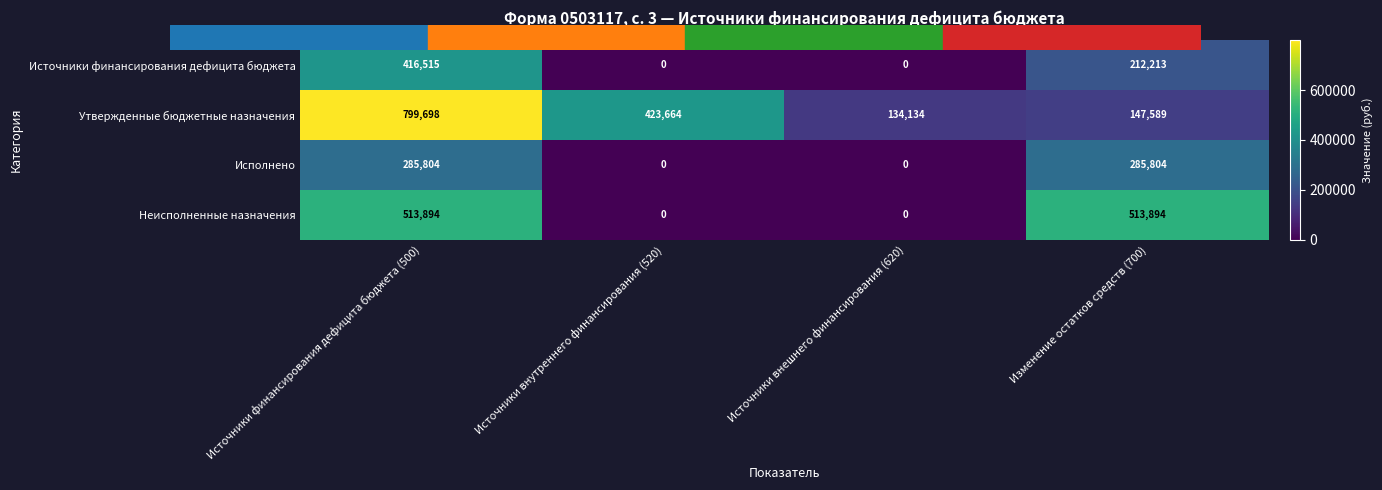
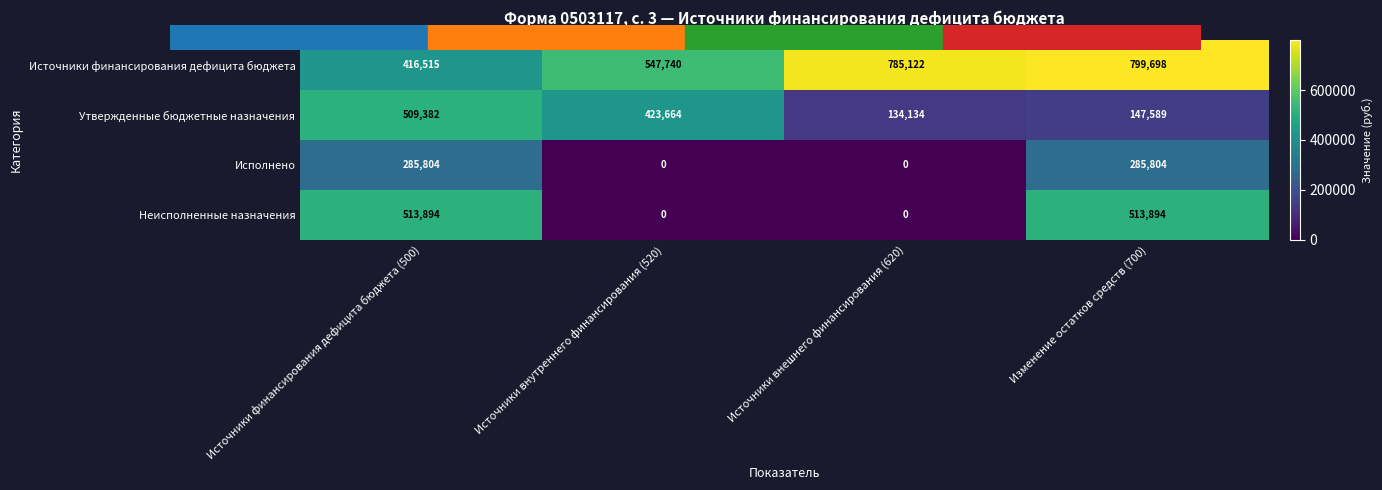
Источники финансирования дефицита бюджета, Источники внутреннего финансирования (520): 0 -> 547,740
Источники финансирования дефицита бюджета, Источники внешнего финансирования (620): 0 -> 785,122
Источники финансирования дефицита бюджета, Изменение остатков средств (700): 212,213 -> 799,698
Утвержденные бюджетные назначения, Источники финансирования дефицита бюджета (500): 799,698 -> 509,382
